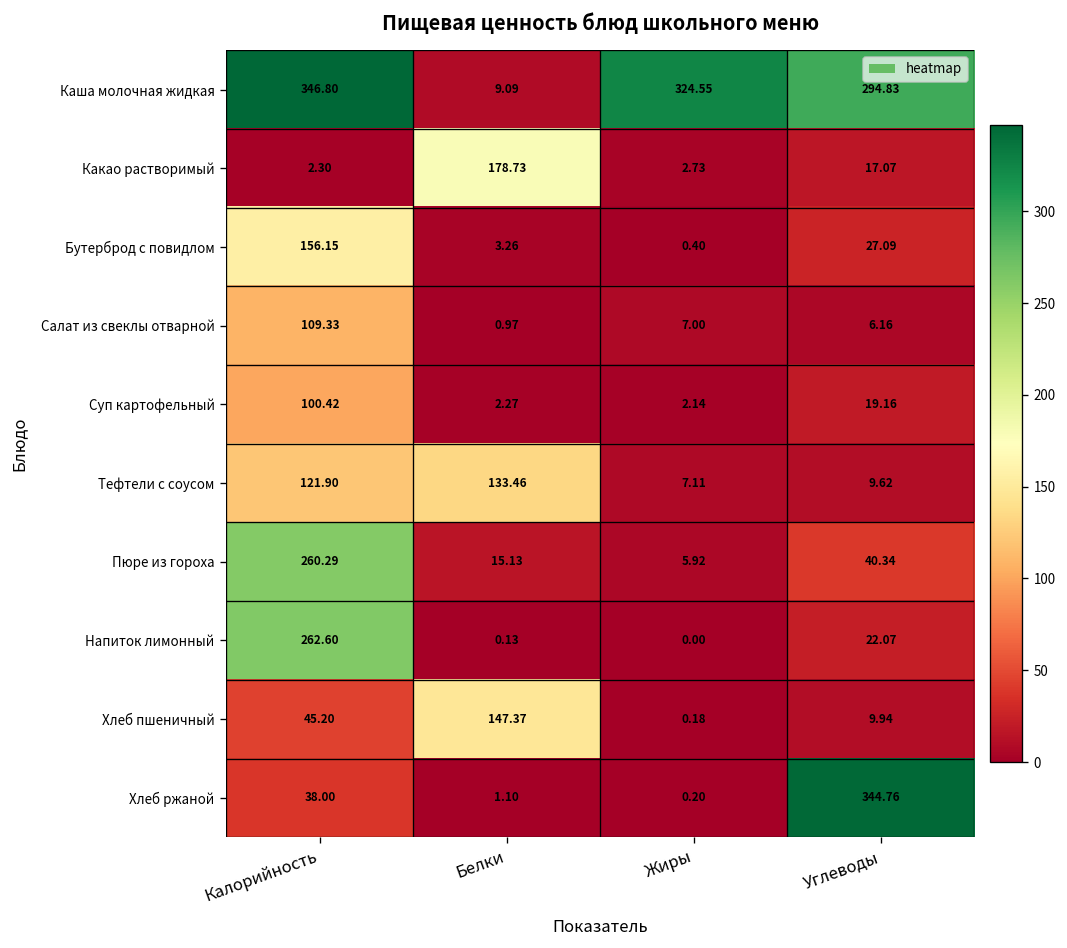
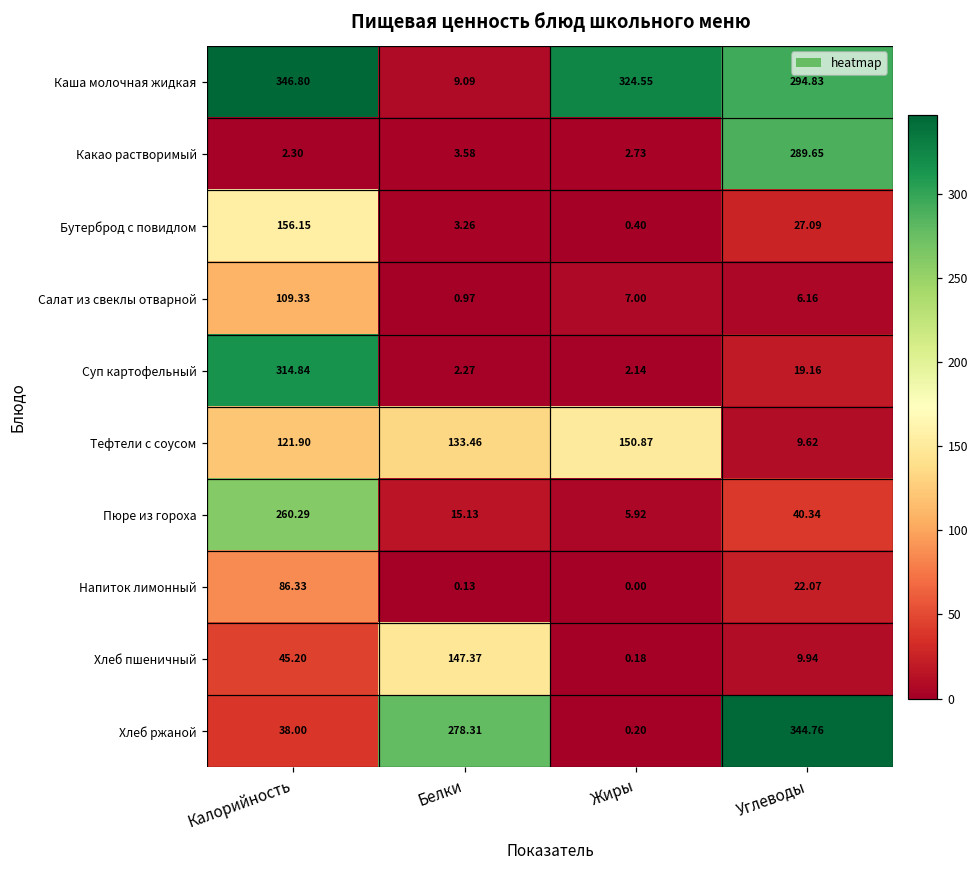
Какао растворимый, Белки: 178.73 -> 3.58
Какао растворимый, Углеводы: 17.07 -> 289.65
Суп картофельный, Калорийность: 100.42 -> 314.84
Тефтели с соусом, Жиры: 7.11 -> 150.87
Напиток лимонный, Калорийность: 262.60 -> 86.33
Хлеб ржаной, Белки: 1.10 -> 278.31
